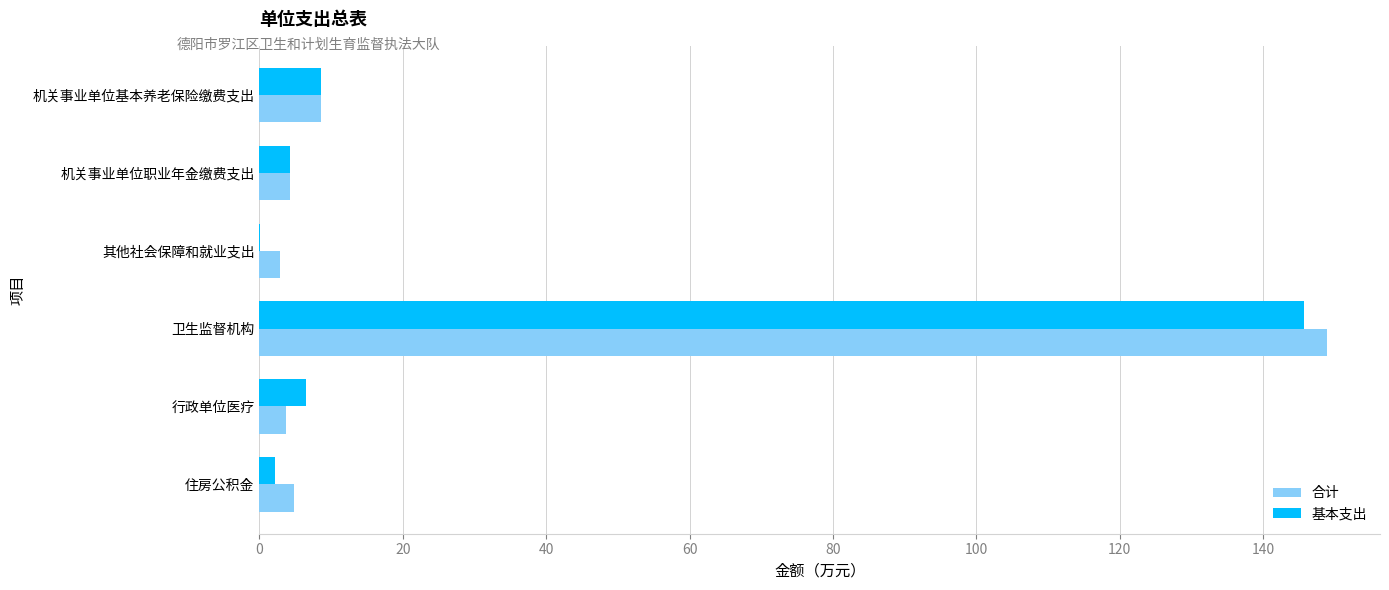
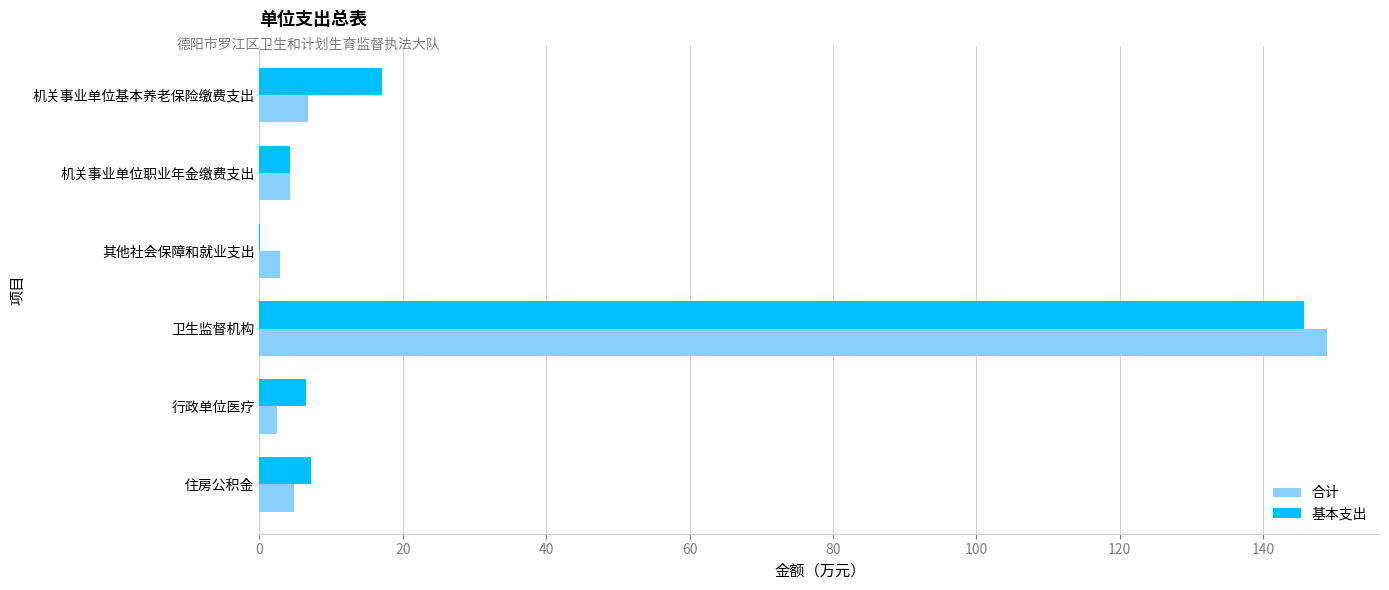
基本支出, 机关事业单位基本养老保险缴费支出: 9 -> 17
合计, 机关事业单位基本养老保险缴费支出: 9 -> 7
合计, 行政单位医疗: 4 -> 3
基本支出, 住房公积金: 2 -> 7
